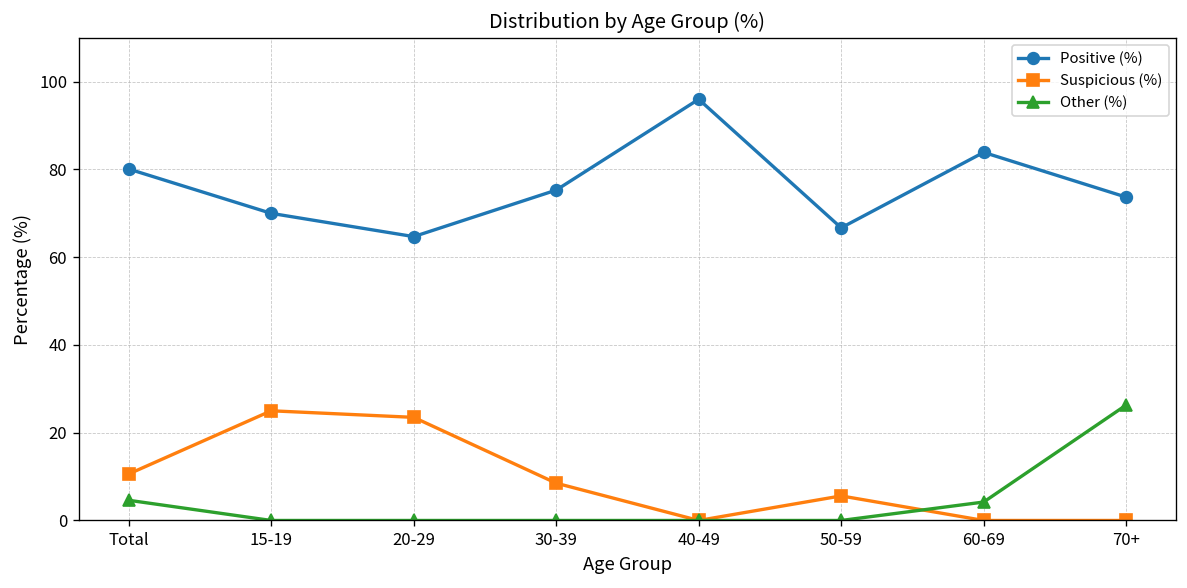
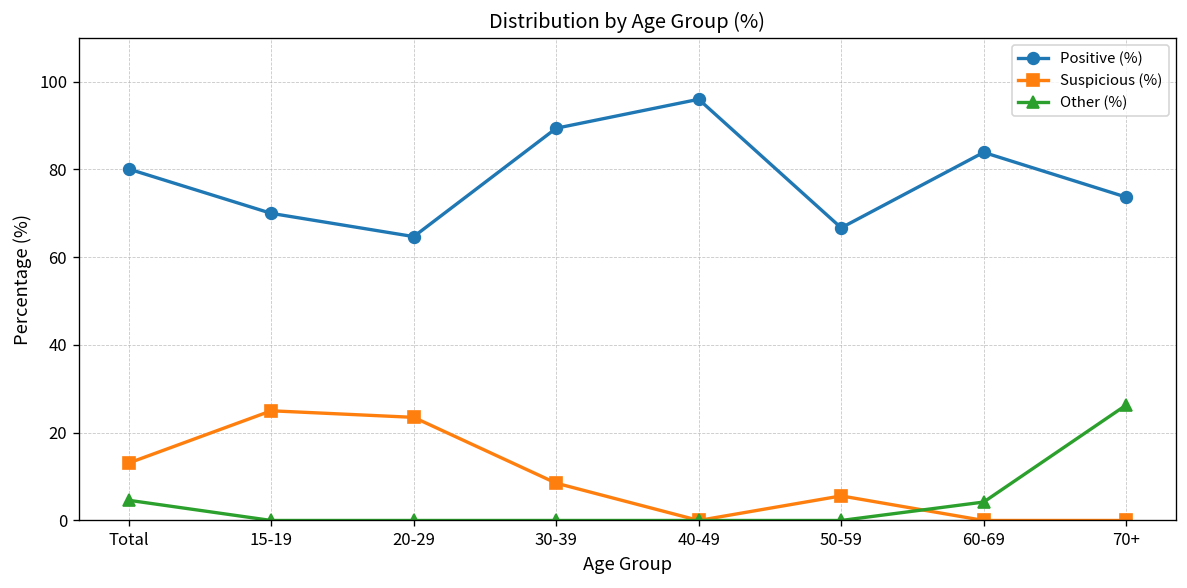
Suspicious (%), Total: 11 -> 13
Positive (%), 30-39: 75 -> 89
